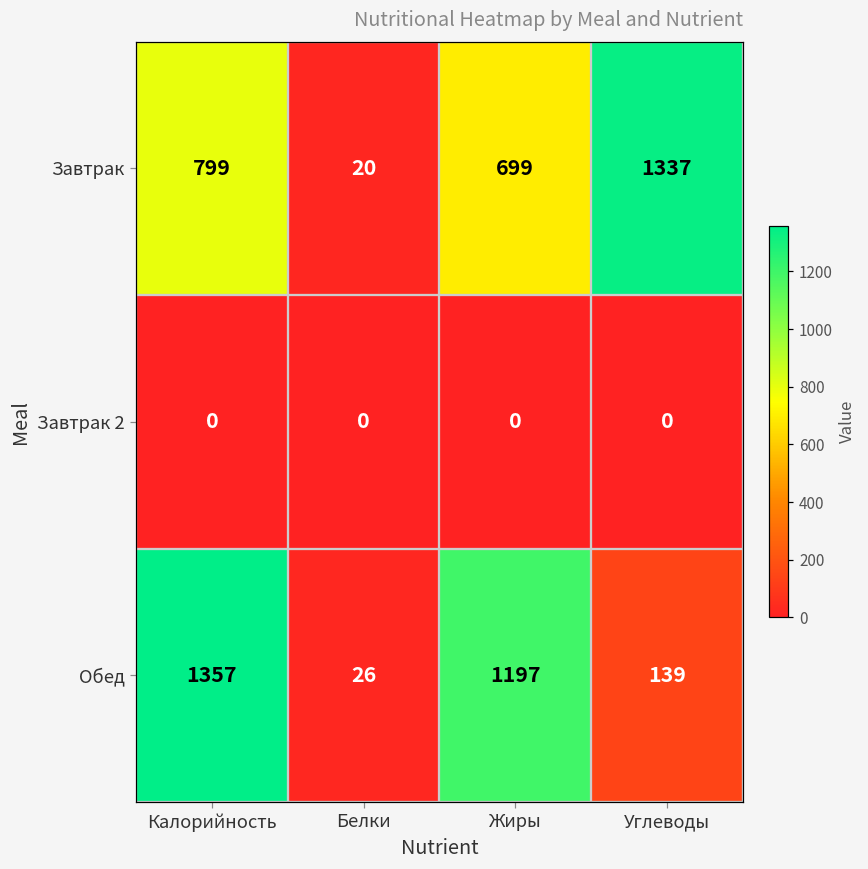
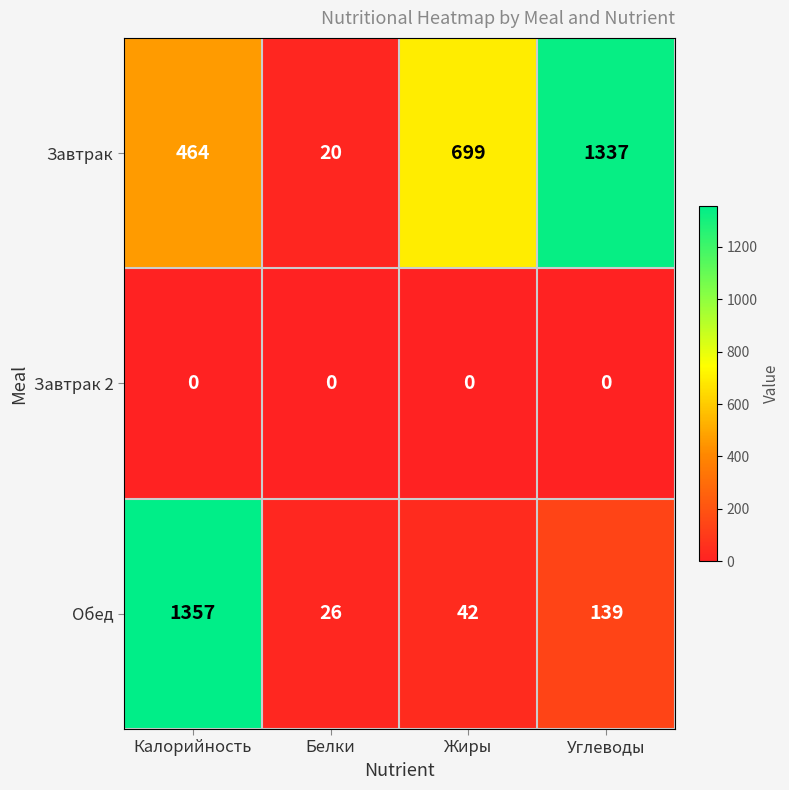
Завтрак, Калорийность: 799 -> 464
Обед, Жиры: 1197 -> 42
